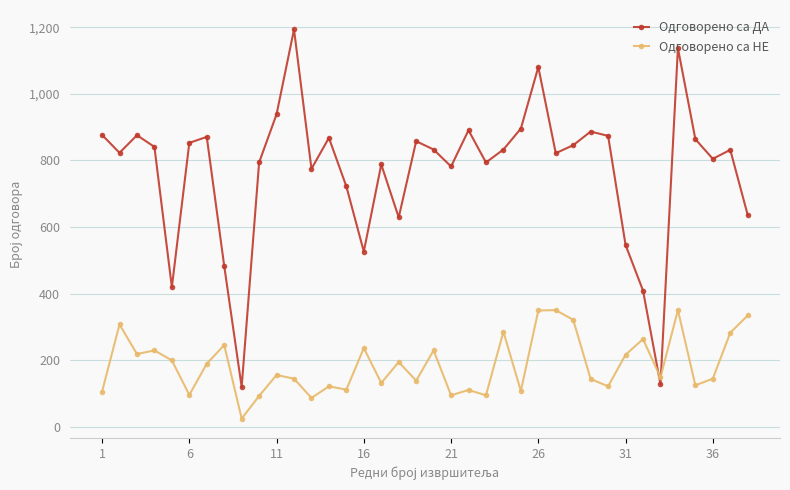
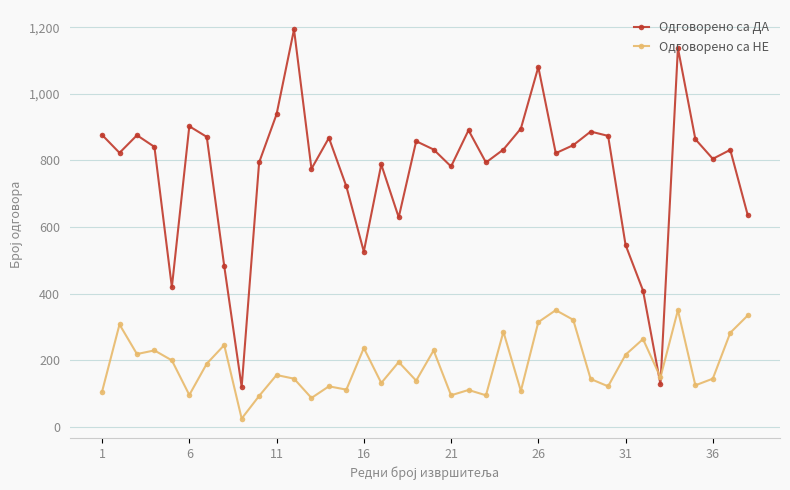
Одговорено са ДА, 6: 850 -> 900
Одговорено са НЕ, 26: 350 -> 310
